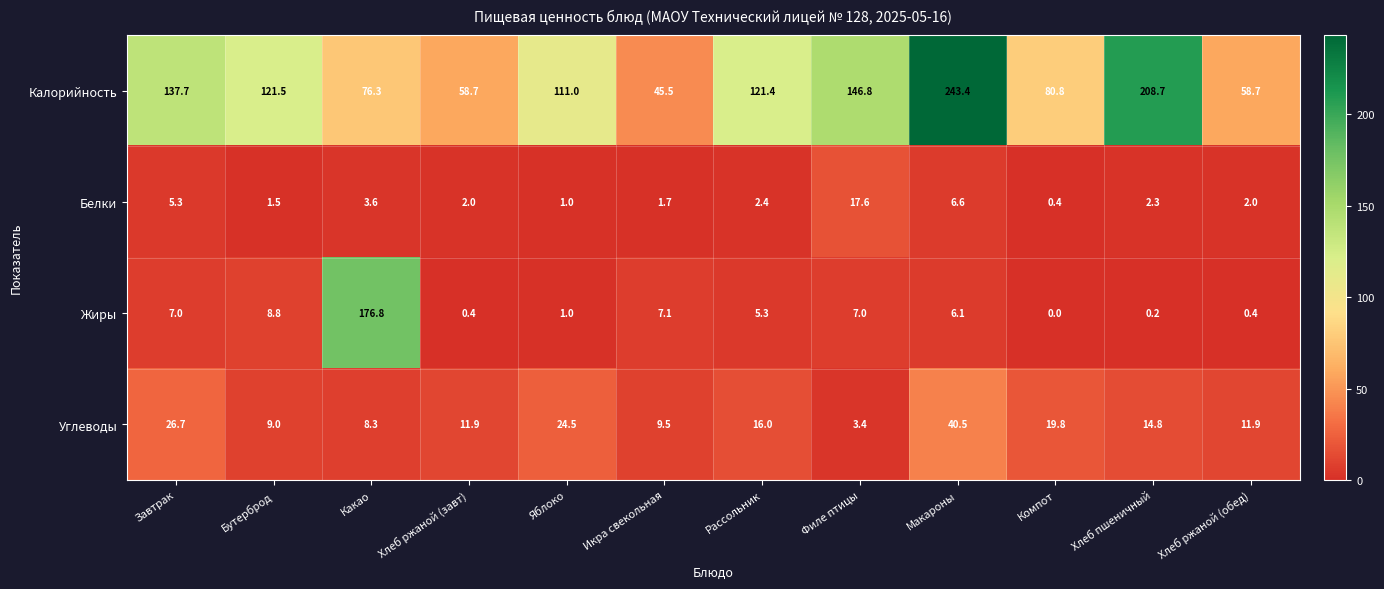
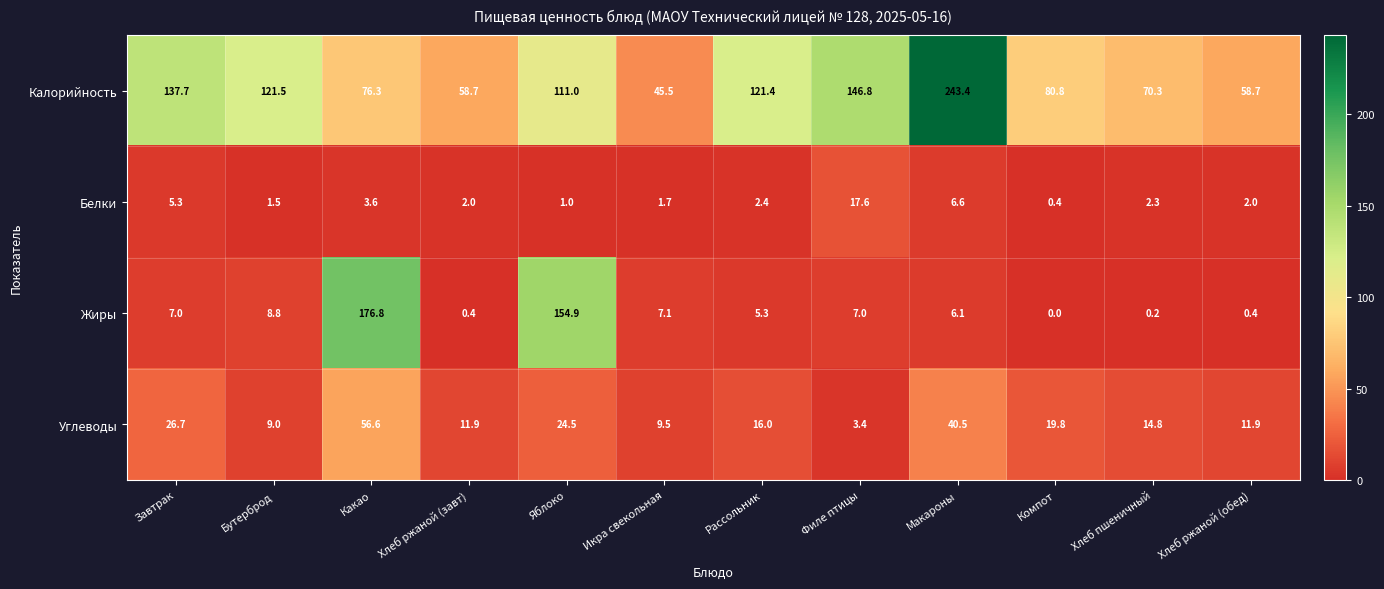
Калорийность, Хлеб пшеничный: 208.7 -> 70.3
Жиры, Яблоко: 1.0 -> 154.9
Углеводы, Какао: 8.3 -> 56.6
